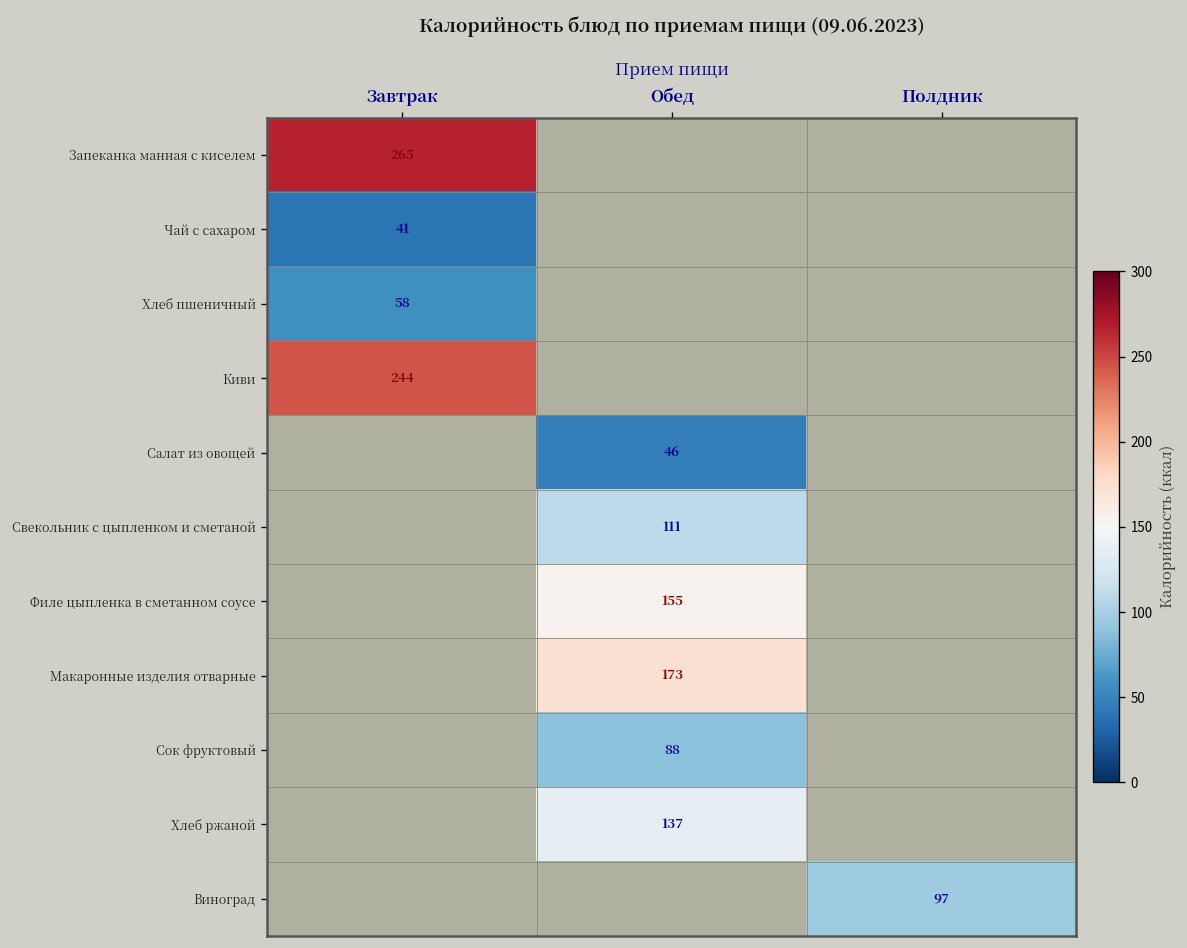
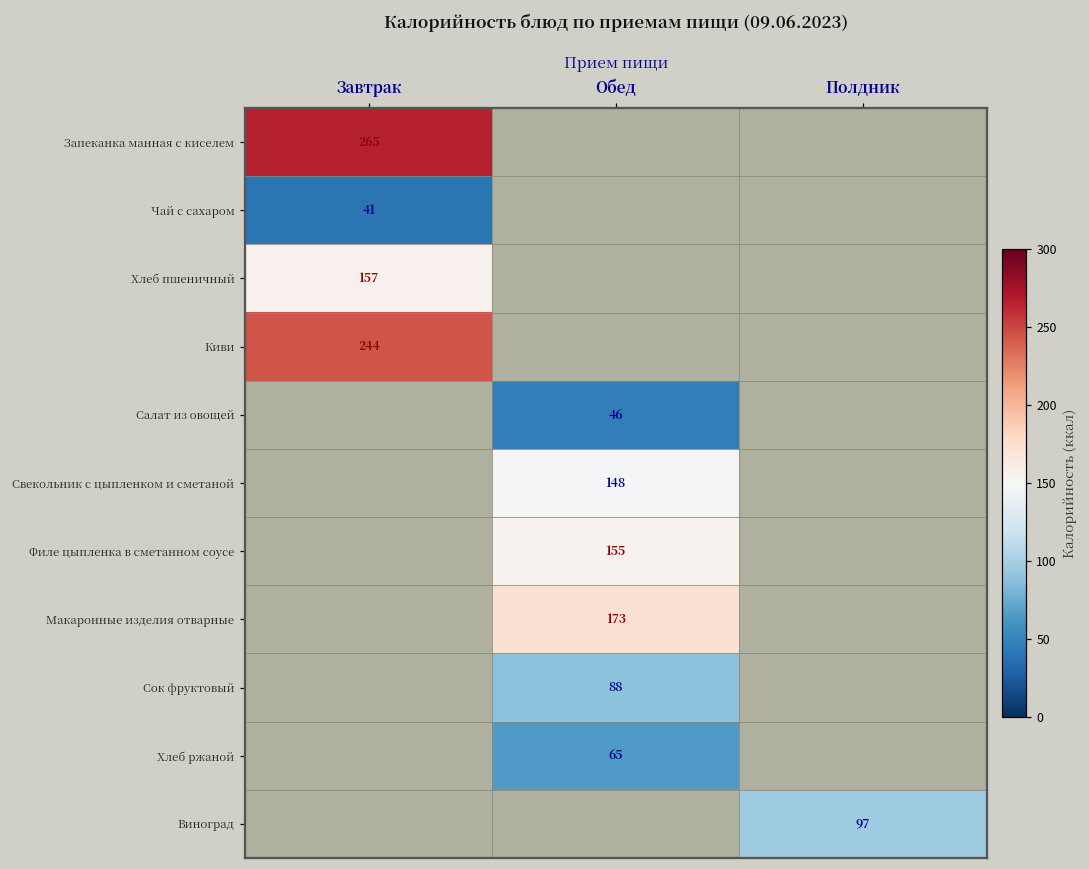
Хлеб пшеничный, Завтрак: 58 -> 157
Свекольник с цыпленком и сметаной, Обед: 111 -> 148
Хлеб ржаной, Обед: 137 -> 65
